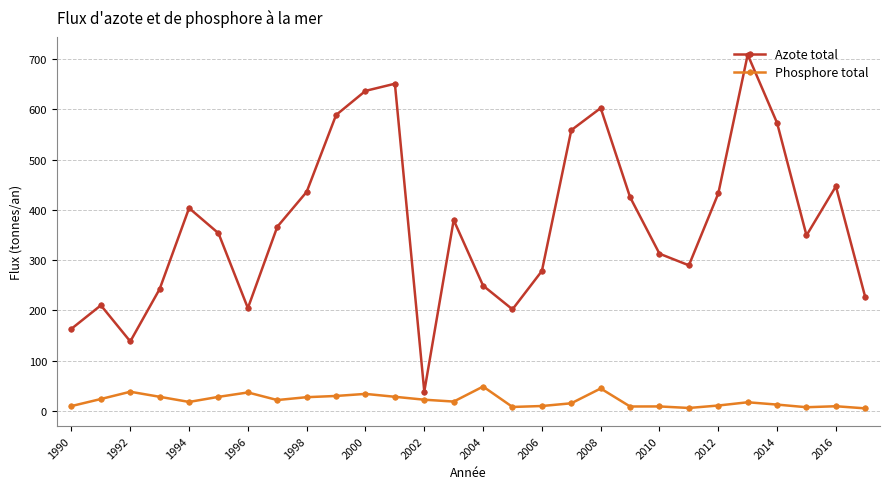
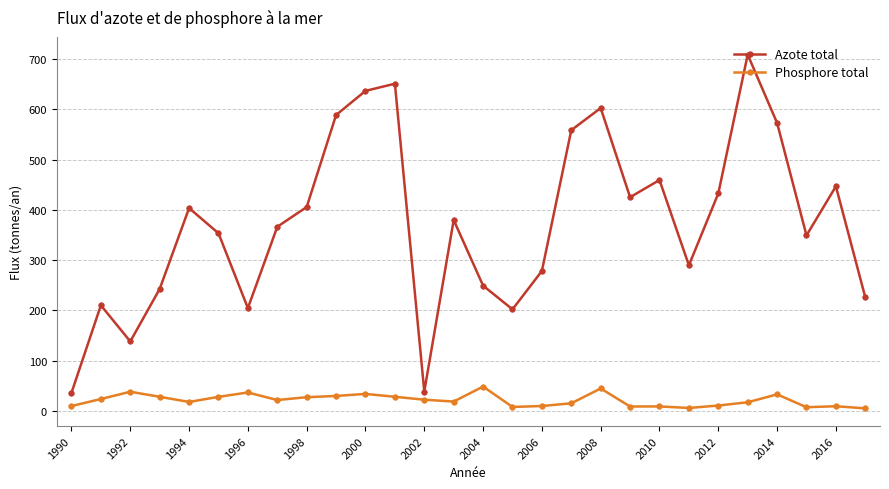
Azote total, 1990: 160 -> 40
Azote total, 1998: 440 -> 410
Azote total, 2010: 310 -> 460
Phosphore total, 2014: 10 -> 30
